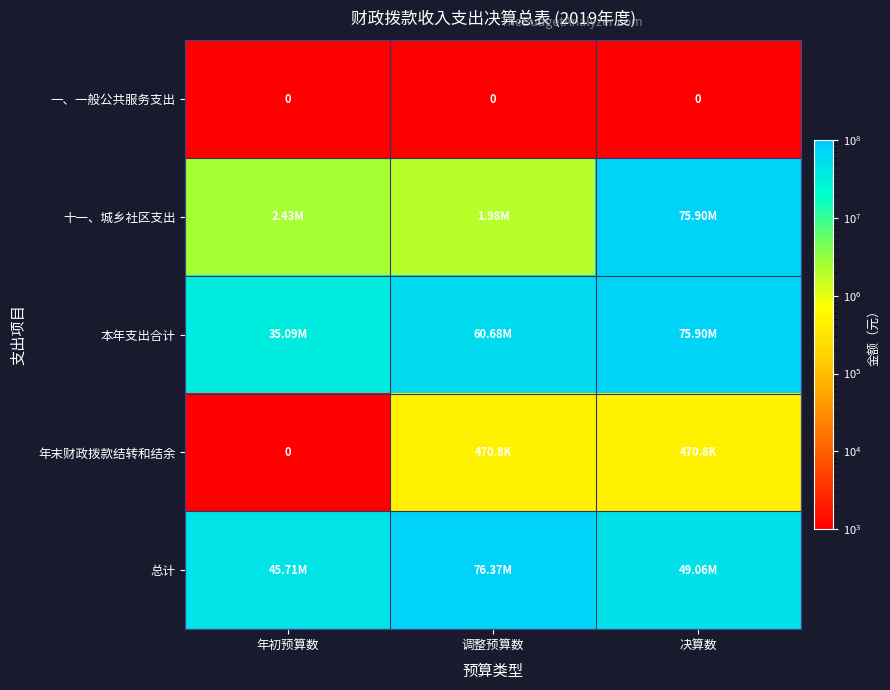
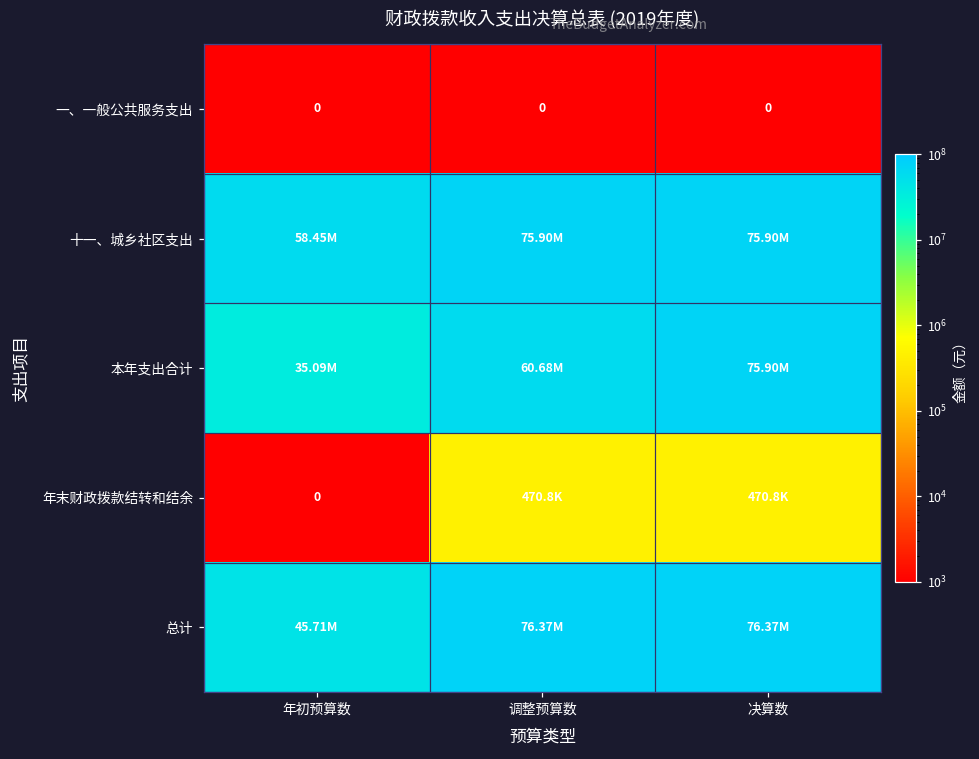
十一、城乡社区支出, 年初预算数: 2.43M -> 58.45M
十一、城乡社区支出, 调整预算数: 1.98M -> 75.90M
总计, 决算数: 49.06M -> 76.37M
